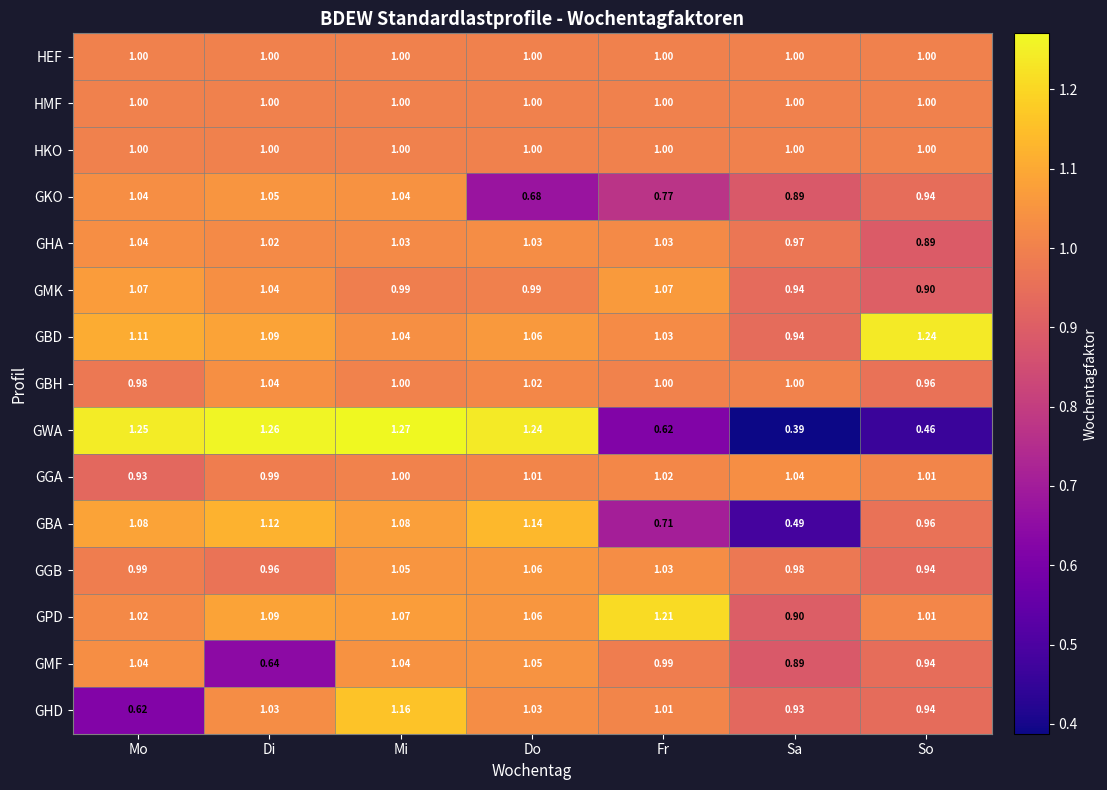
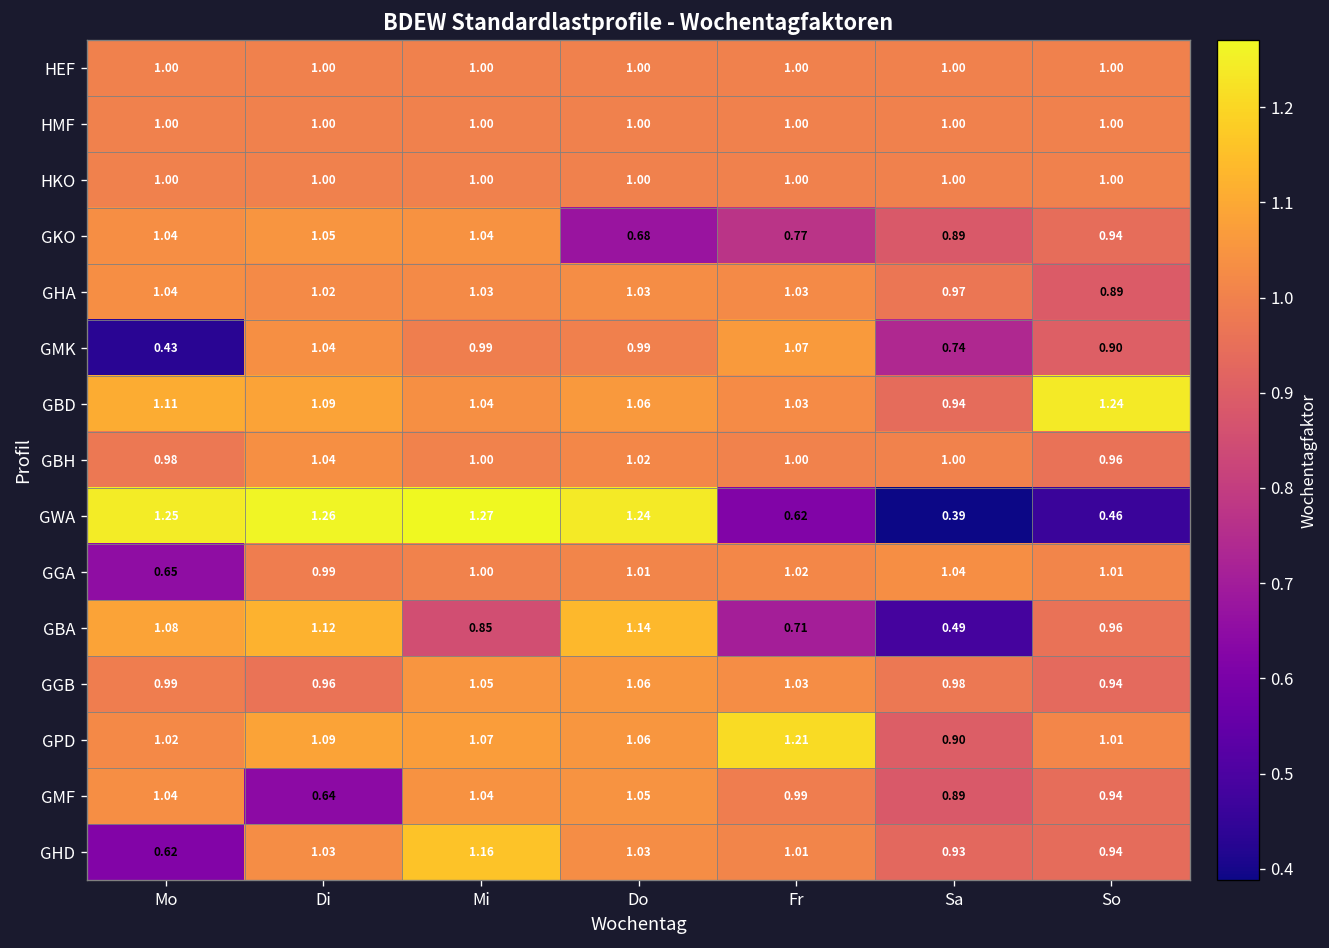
GMK, Mo: 1.07 -> 0.43
GMK, Sa: 0.94 -> 0.74
GGA, Mo: 0.93 -> 0.65
GBA, Mi: 1.08 -> 0.85
